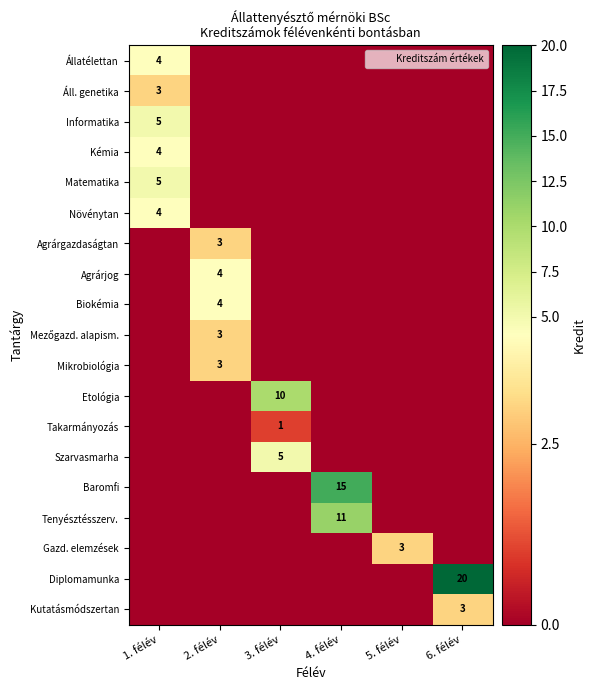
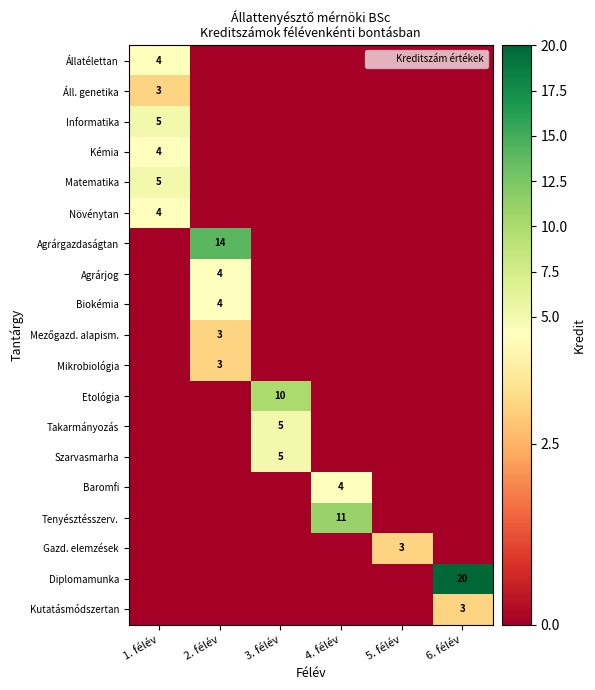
Agrárgazdaságtan, 2. félév: 3 -> 14
Takarmányozás, 3. félév: 1 -> 5
Baromfi, 4. félév: 15 -> 4
